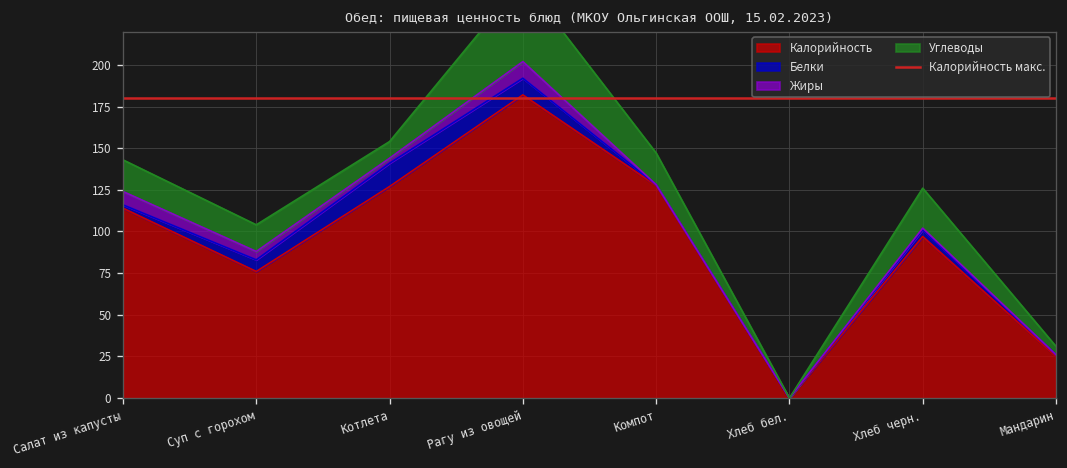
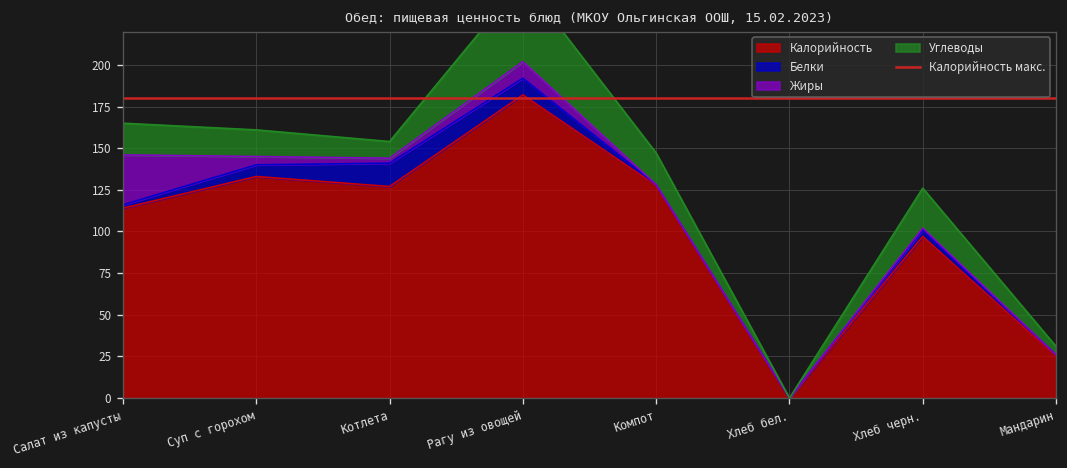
Жиры, Салат из капусты: 8 -> 30
Калорийность, Суп с горохом: 76 -> 133
